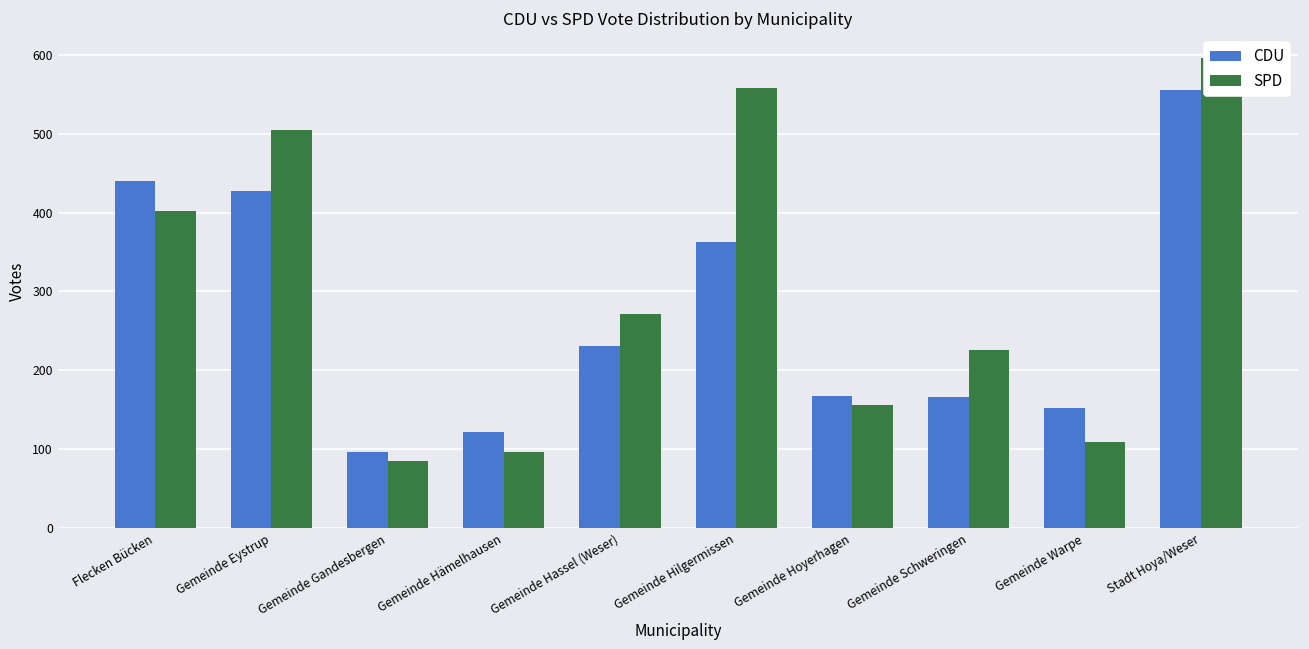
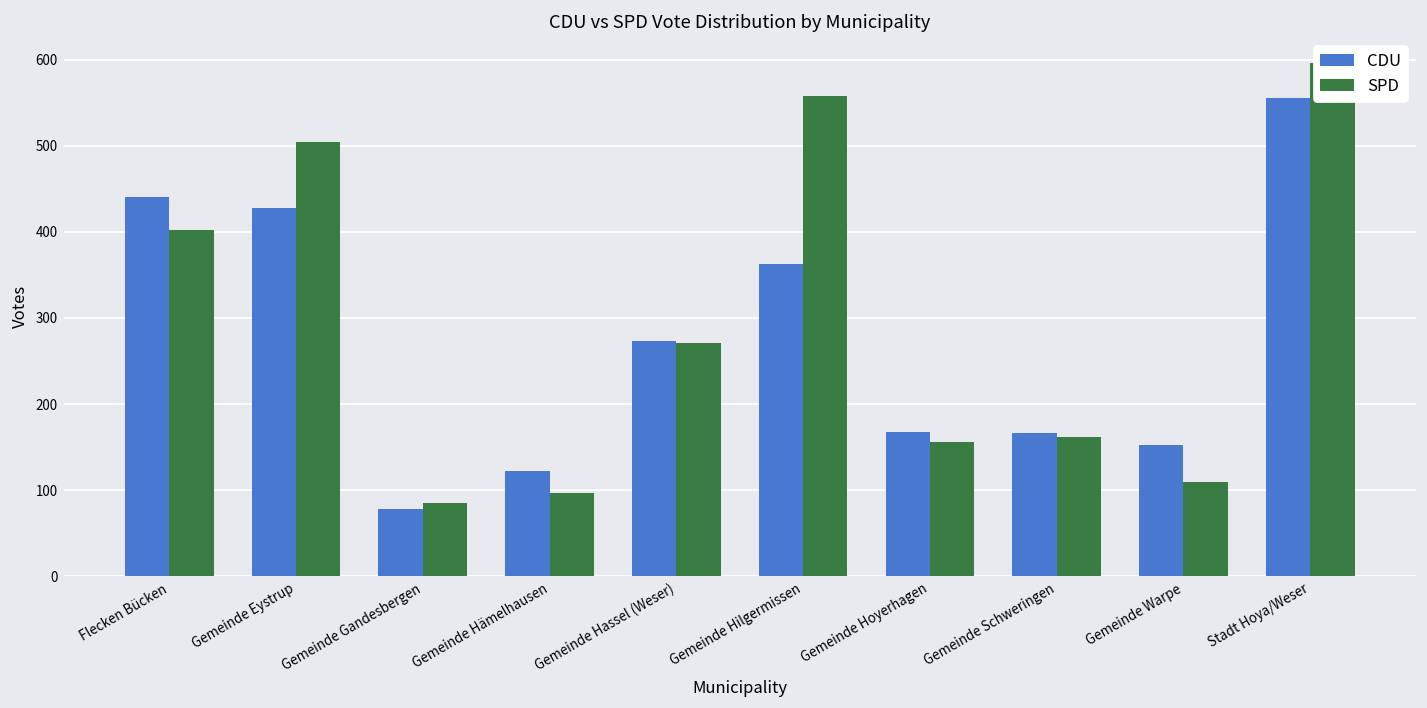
CDU, Gemeinde Gandesbergen: 100 -> 80
CDU, Gemeinde Hassel (Weser): 230 -> 270
SPD, Gemeinde Schweringen: 230 -> 160
